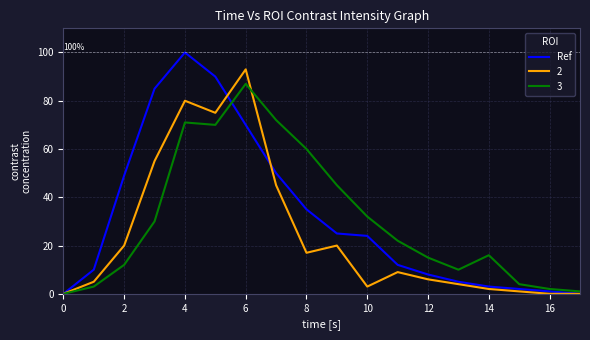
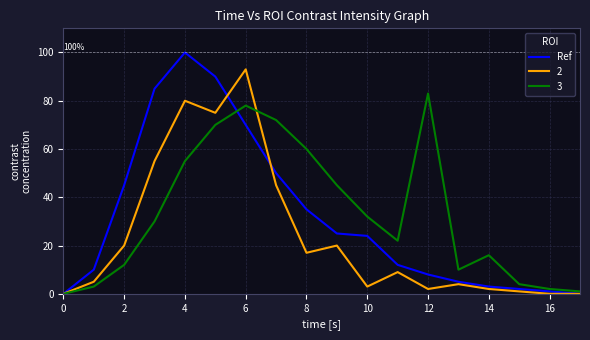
Ref, 2: 49 -> 45
3, 4: 71 -> 55
3, 6: 87 -> 78
2, 12: 6 -> 2
3, 12: 15 -> 83
